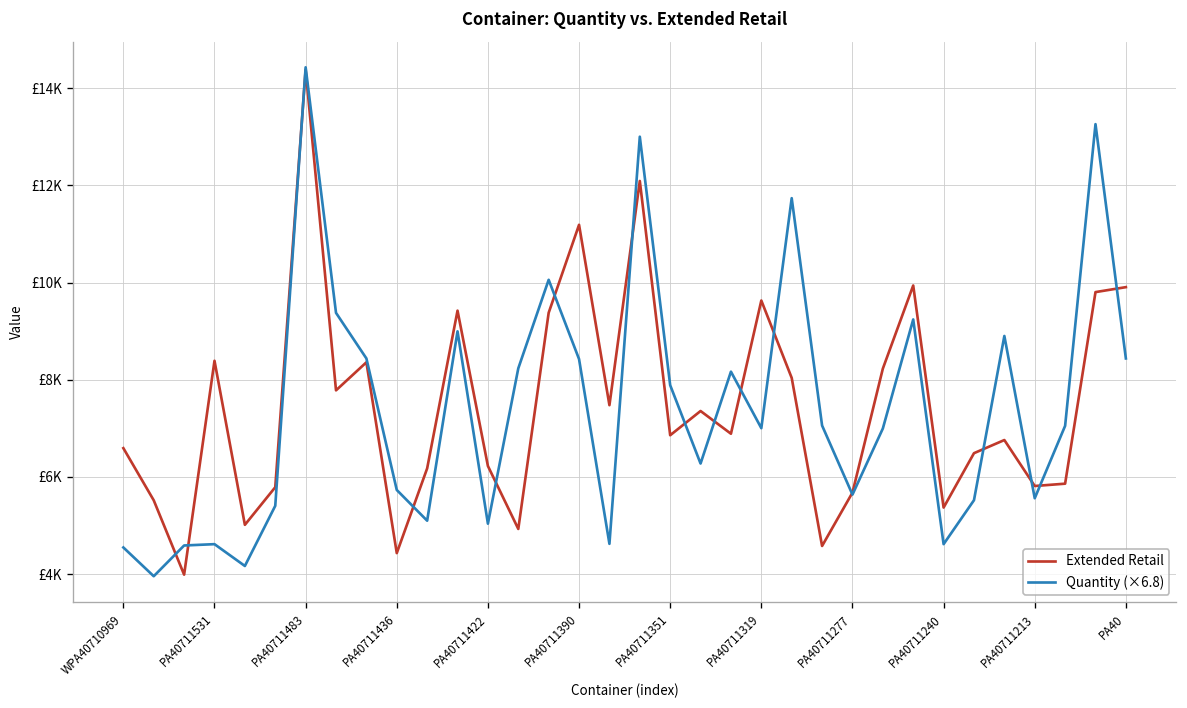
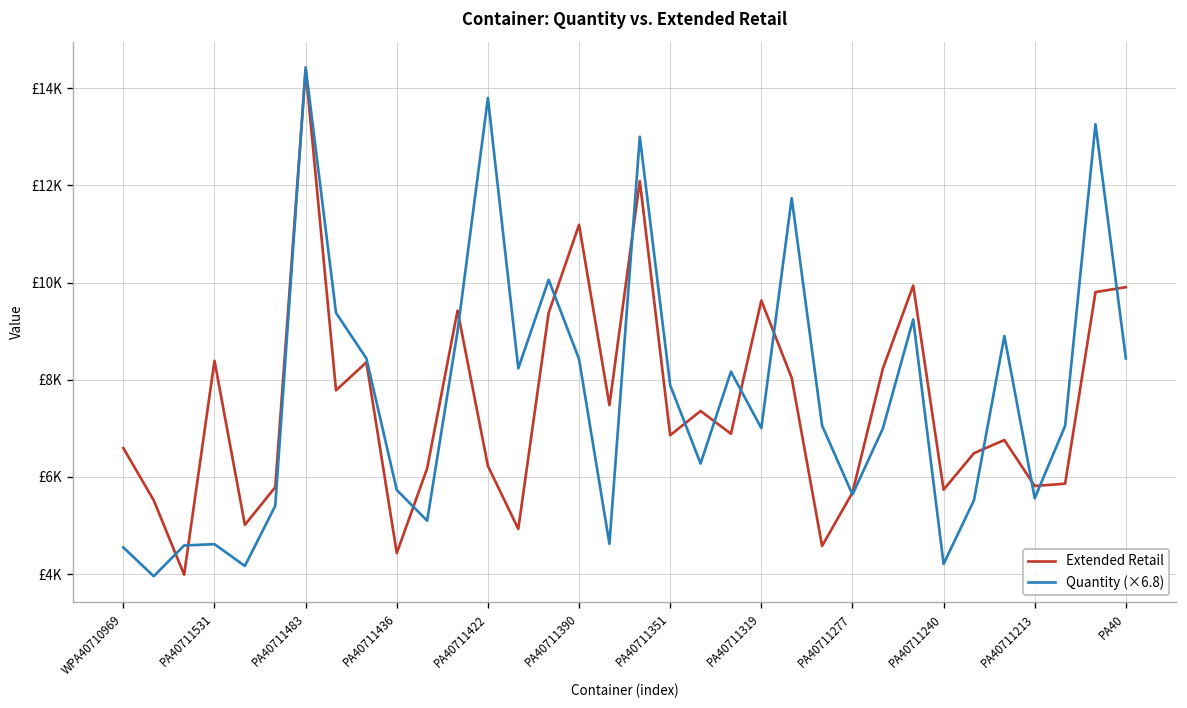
Quantity (×6.8), PA40711422: £5000 -> £13800
Extended Retail, PA40711240: £5400 -> £5700
Quantity (×6.8), PA40711240: £4600 -> £4200
